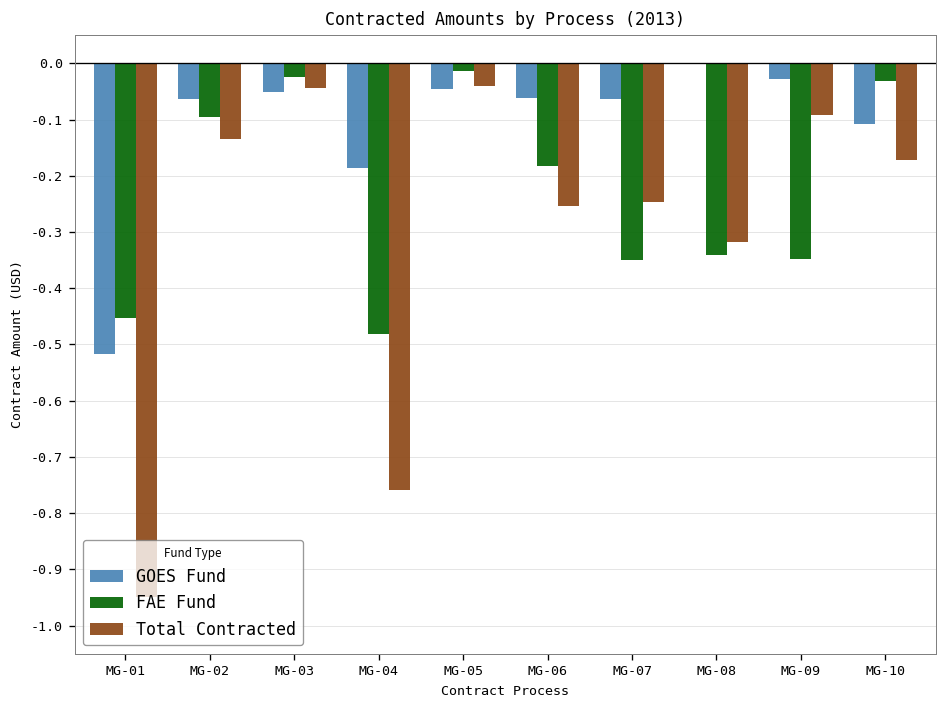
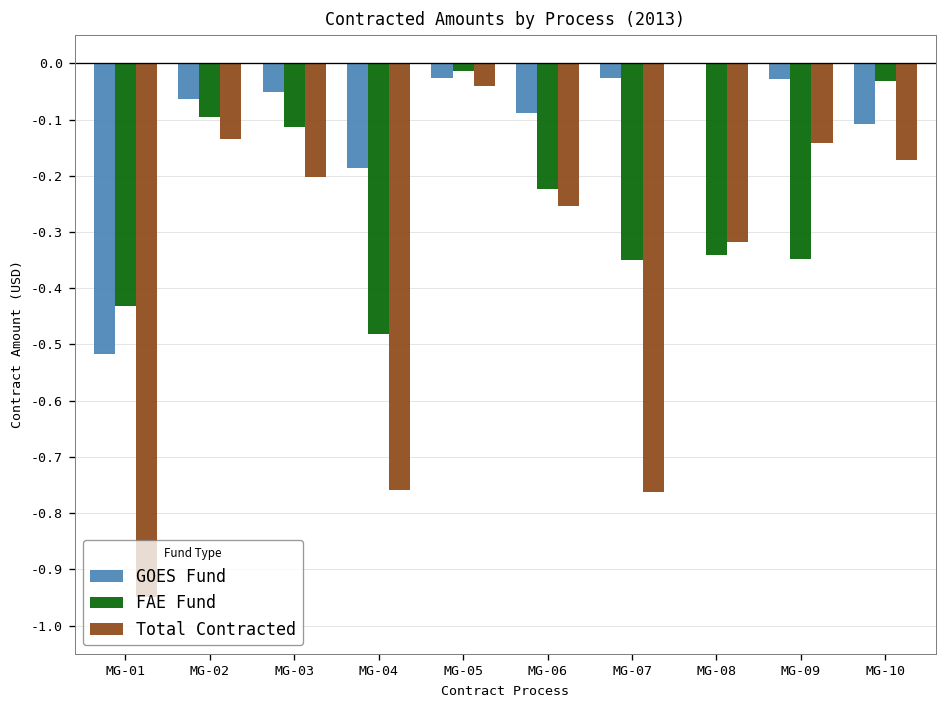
FAE Fund, MG-01: -0.45 -> -0.43
FAE Fund, MG-03: -0.02 -> -0.11
Total Contracted, MG-03: -0.04 -> -0.20
GOES Fund, MG-05: -0.05 -> -0.03
GOES Fund, MG-06: -0.06 -> -0.09
FAE Fund, MG-06: -0.18 -> -0.22
GOES Fund, MG-07: -0.06 -> -0.03
Total Contracted, MG-07: -0.25 -> -0.76
Total Contracted, MG-09: -0.09 -> -0.14
